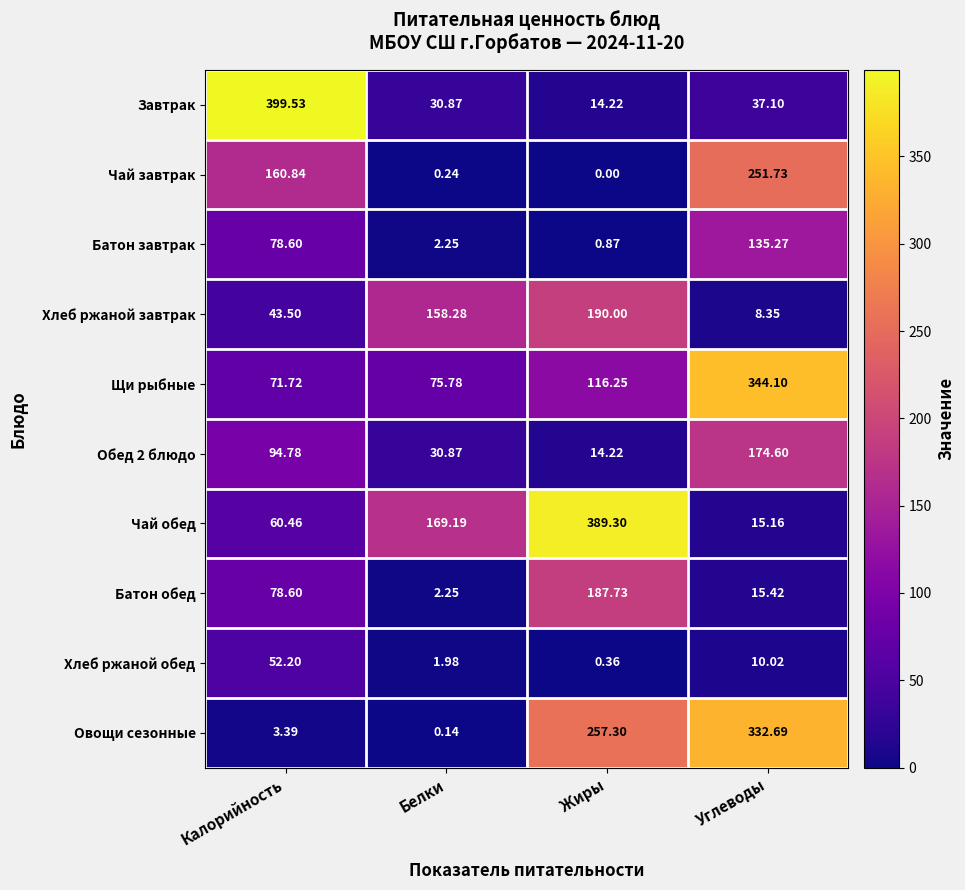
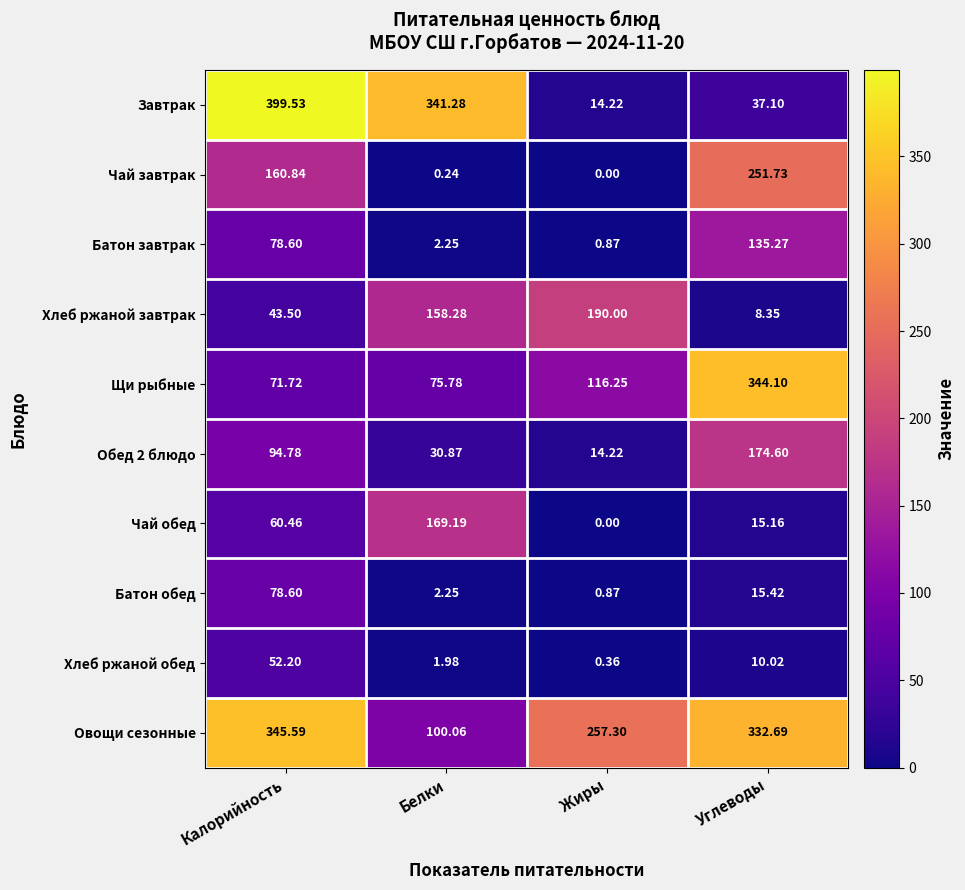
Завтрак, Белки: 30.87 -> 341.28
Чай обед, Жиры: 389.30 -> 0.00
Батон обед, Жиры: 187.73 -> 0.87
Овощи сезонные, Калорийность: 3.39 -> 345.59
Овощи сезонные, Белки: 0.14 -> 100.06
